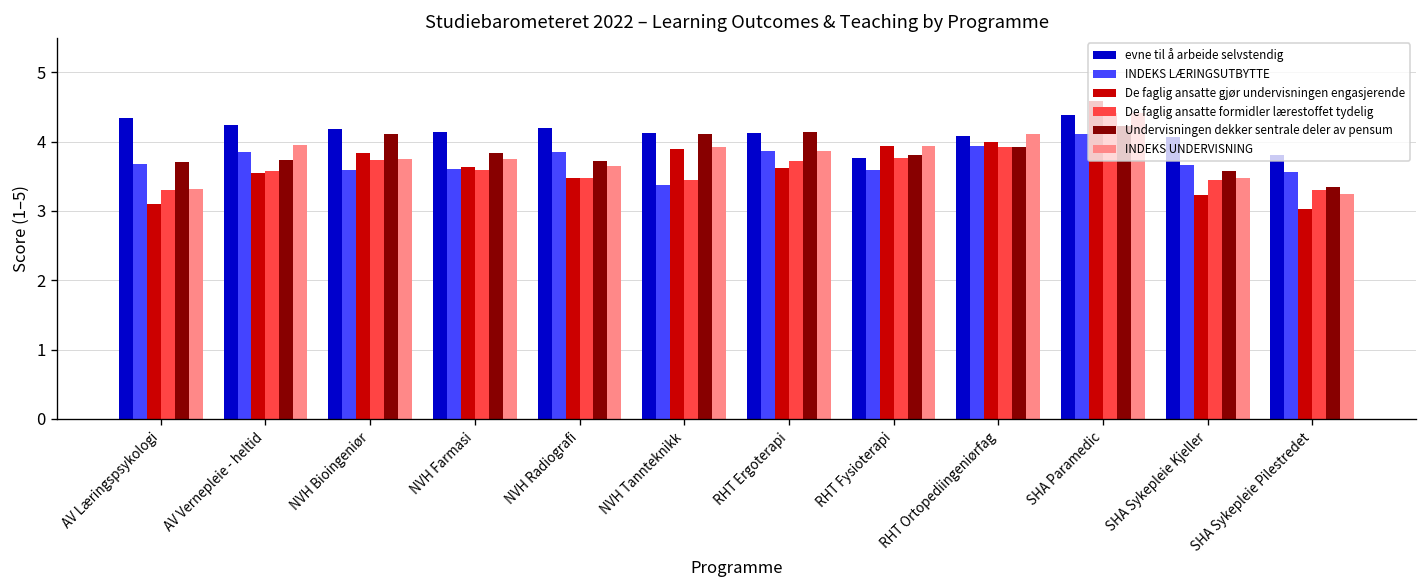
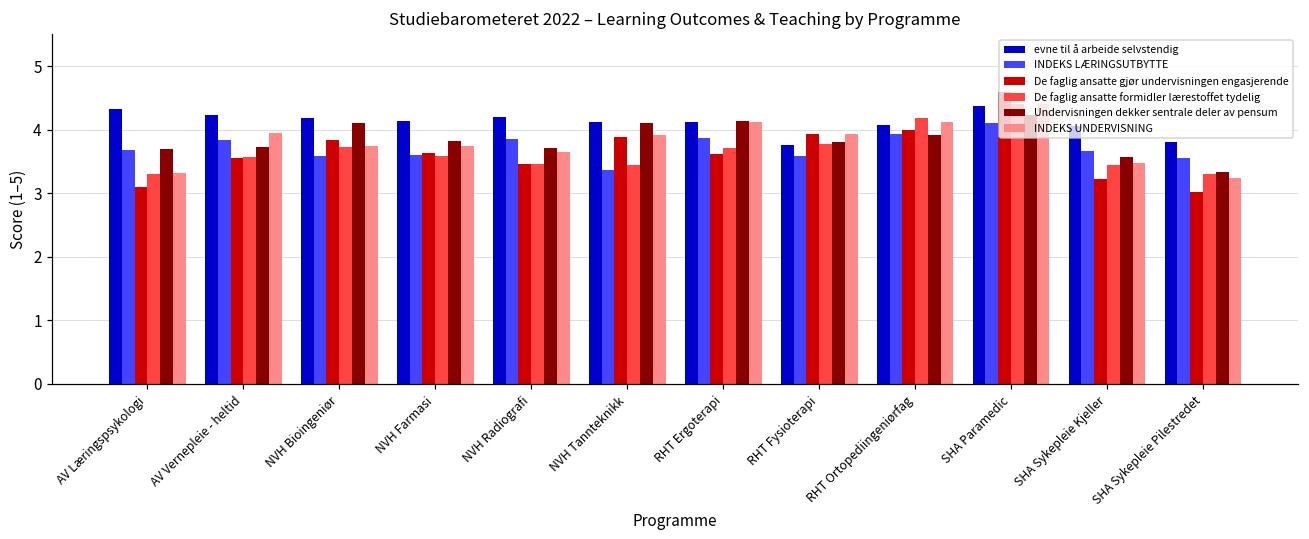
INDEKS UNDERVISNING, RHT Ergoterapi: 3.9 -> 4.1
De faglig ansatte formidler lærestoffet tydelig, RHT Ortopediingeniørfag: 3.9 -> 4.2
